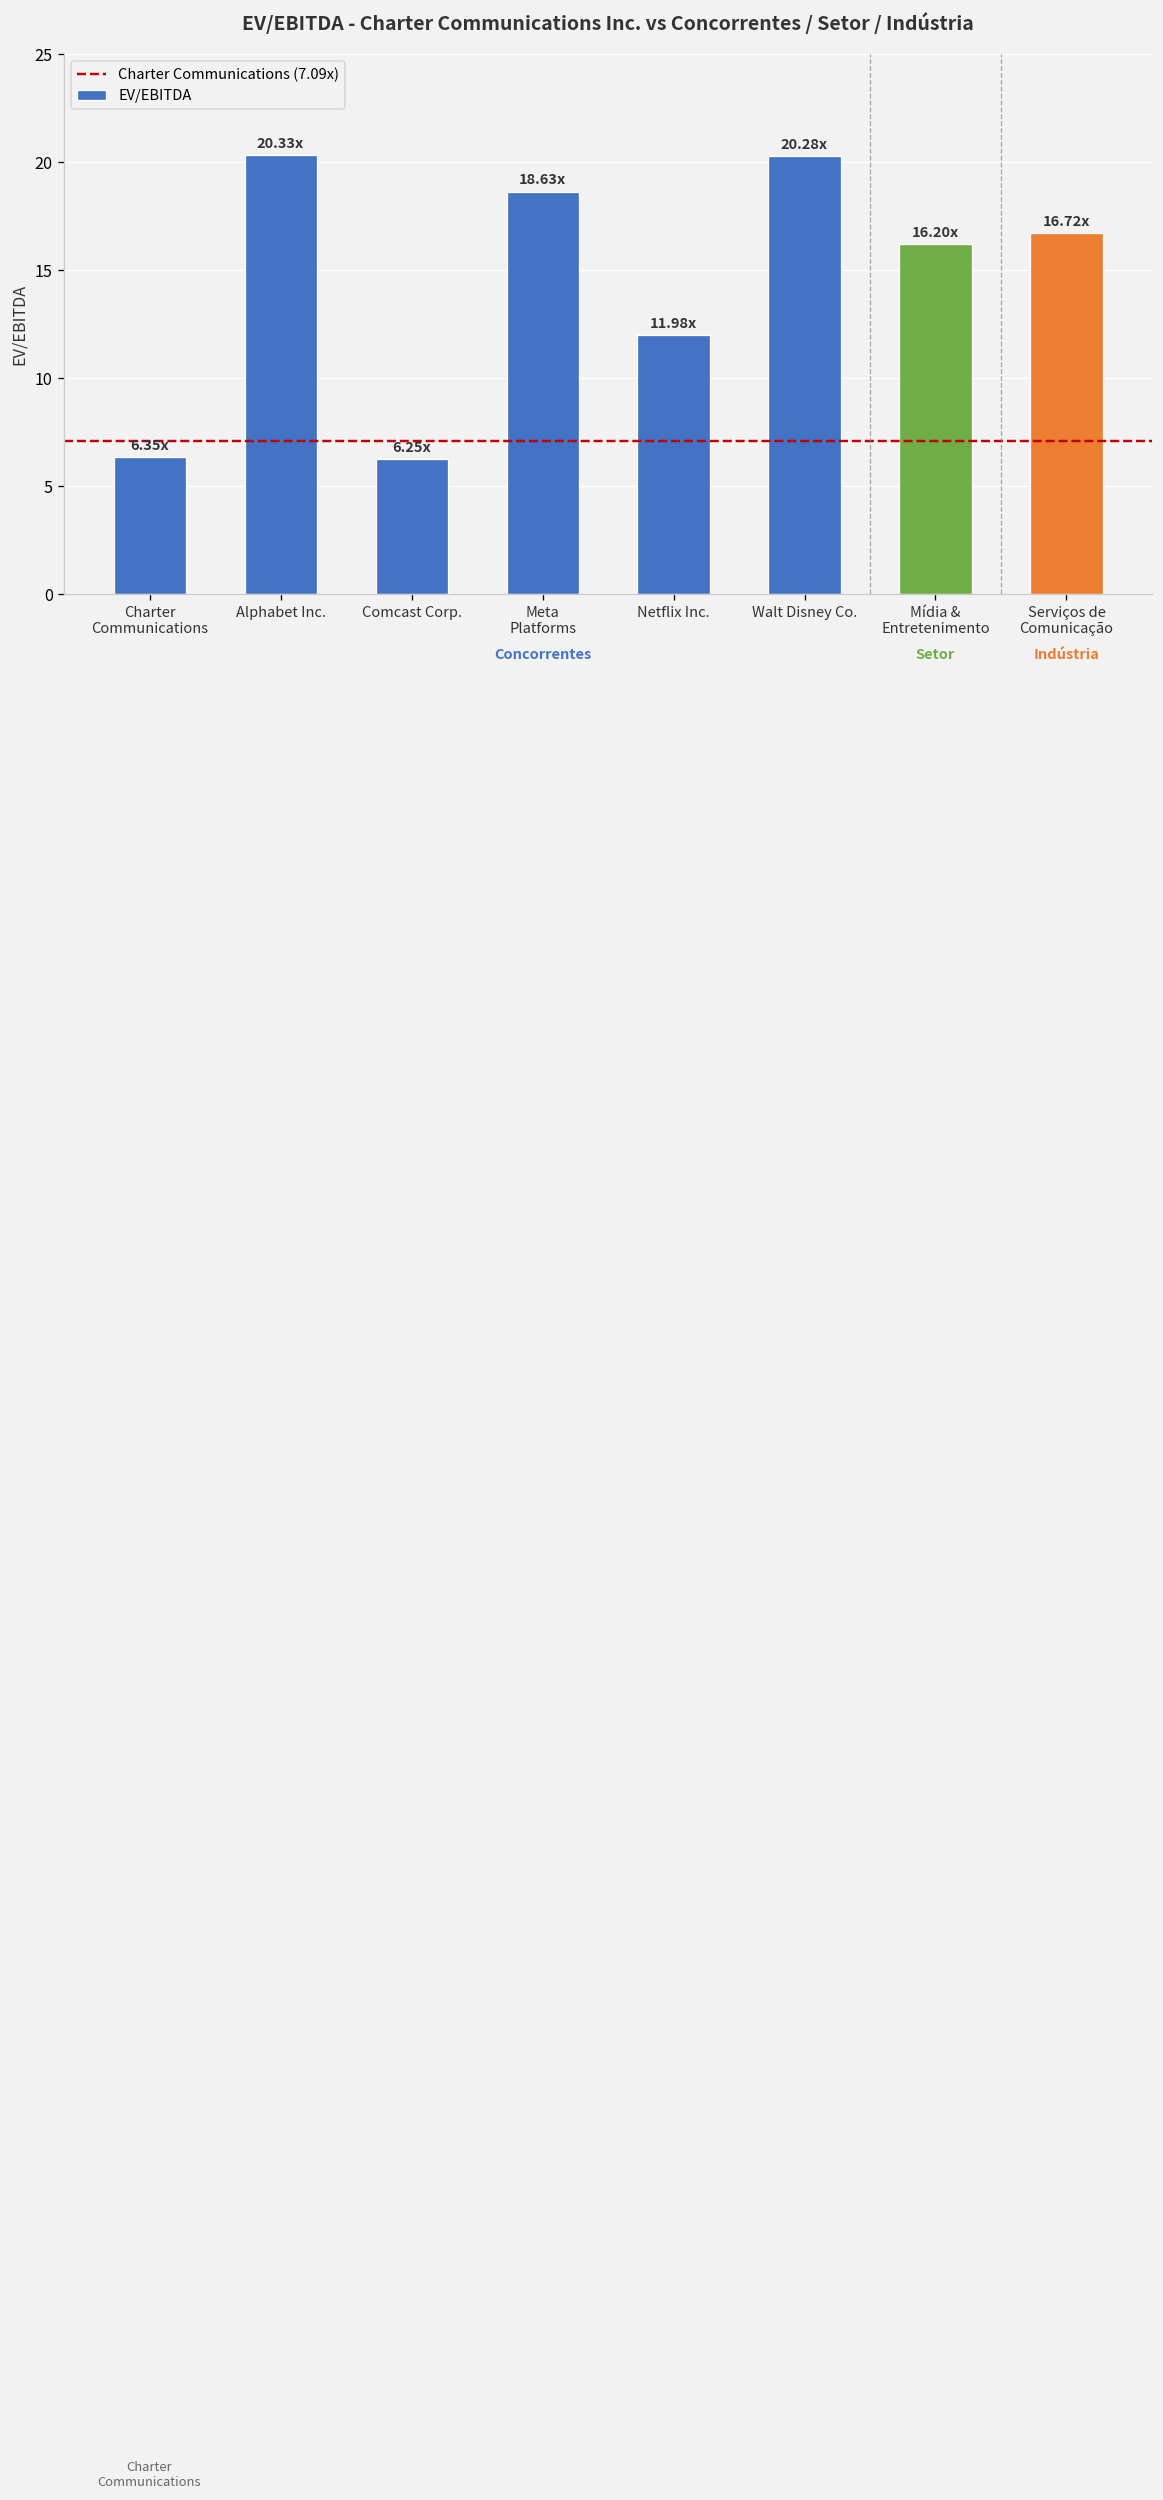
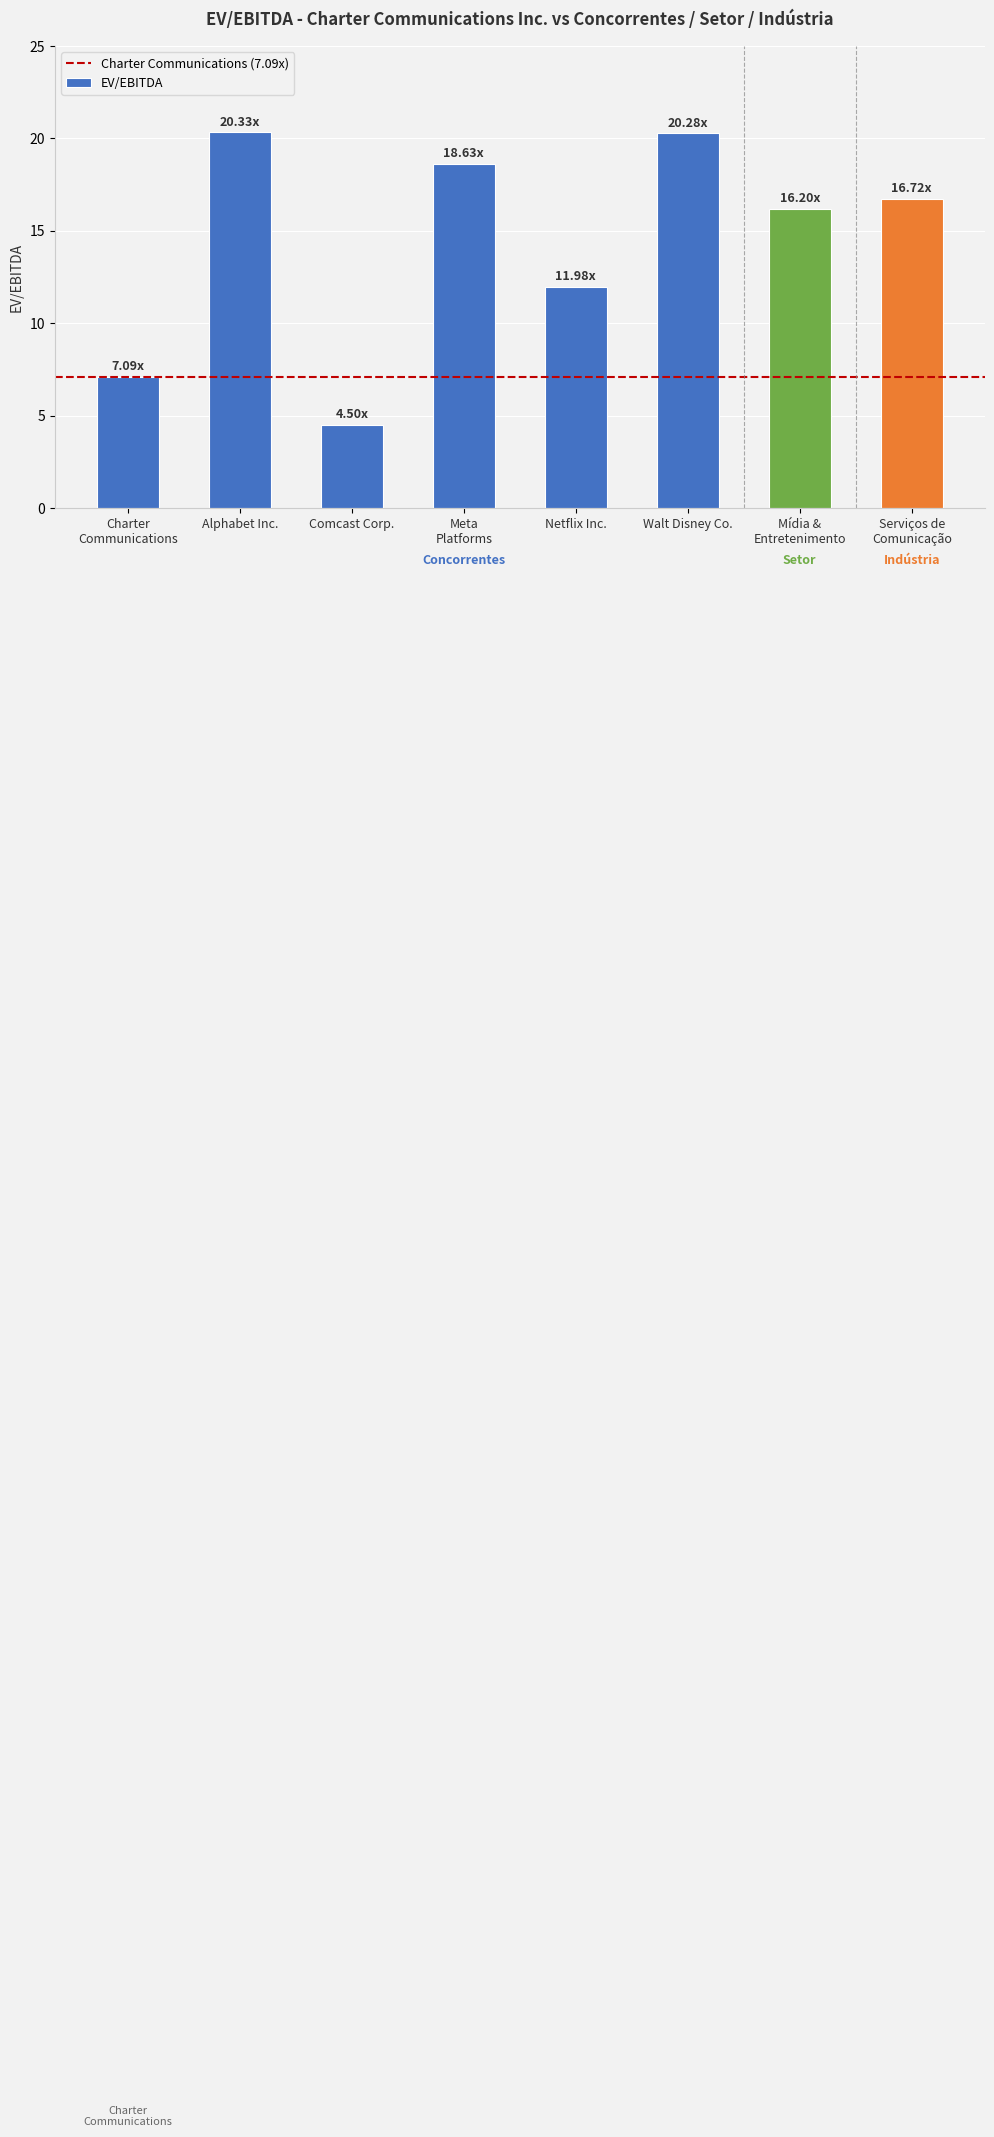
Charter Communications: 6.35x -> 7.09x
Comcast Corp.: 6.25x -> 4.50x
